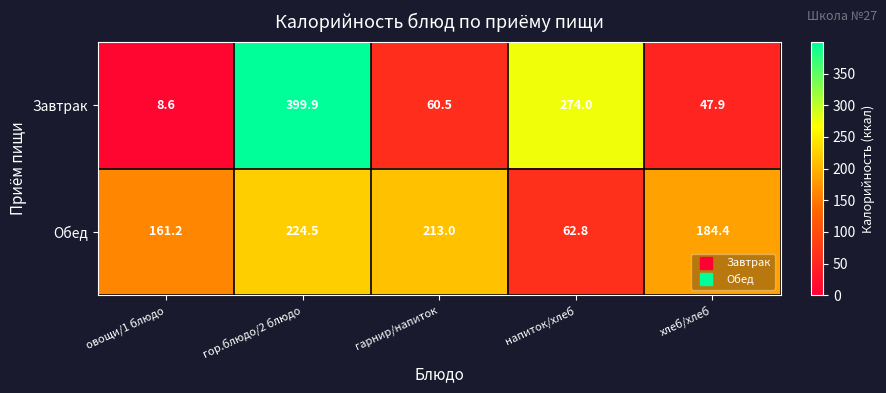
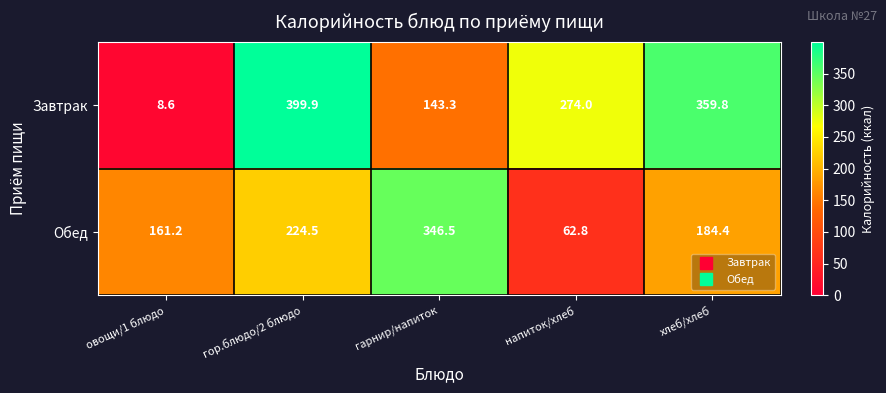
Завтрак, гарнир/напиток: 60.5 -> 143.3
Завтрак, хлеб/хлеб: 47.9 -> 359.8
Обед, гарнир/напиток: 213.0 -> 346.5
